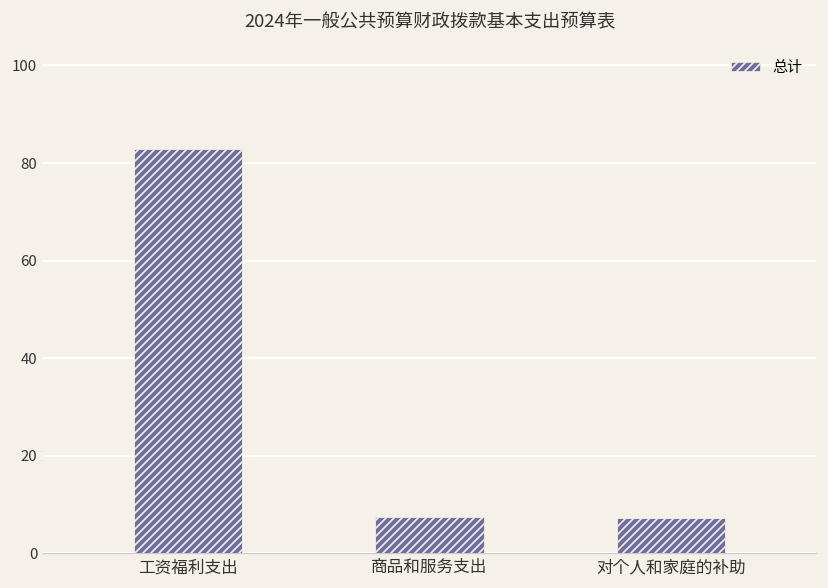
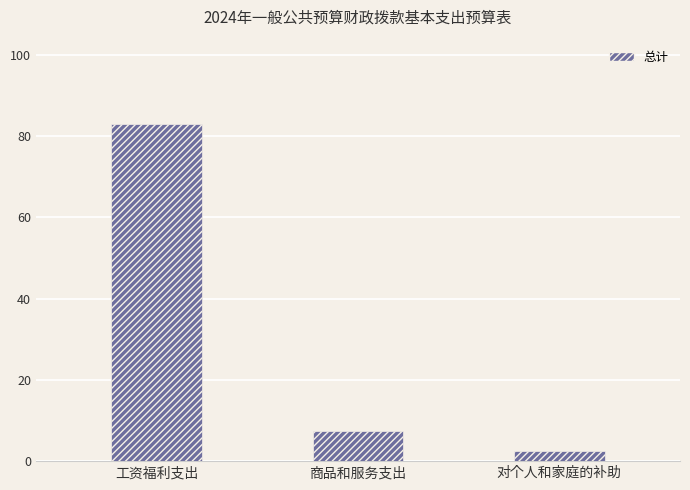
对个人和家庭的补助: 7 -> 3
